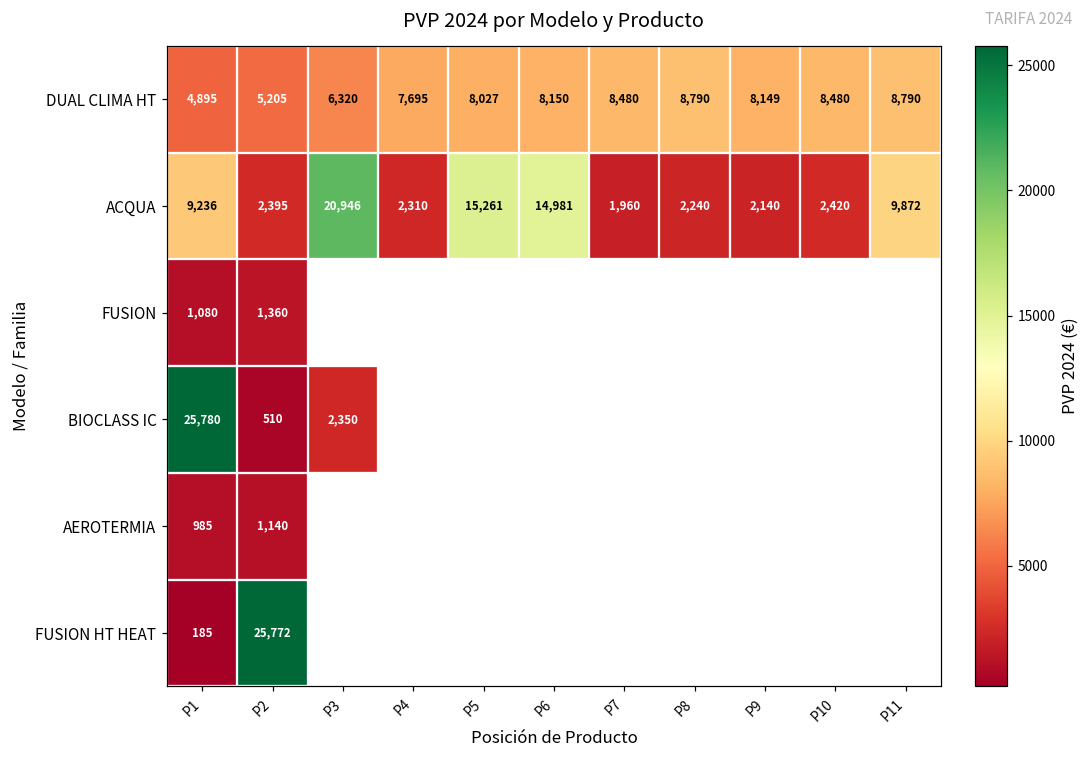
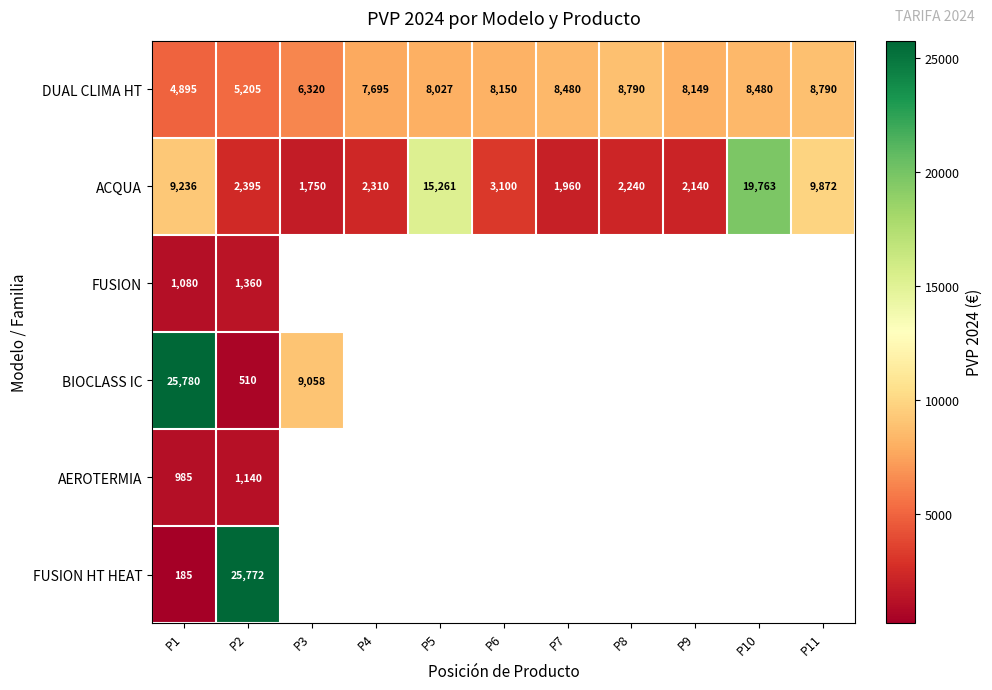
ACQUA, P3: 20,946 -> 1,750
ACQUA, P6: 14,981 -> 3,100
ACQUA, P10: 2,420 -> 19,763
BIOCLASS IC, P3: 2,350 -> 9,058
